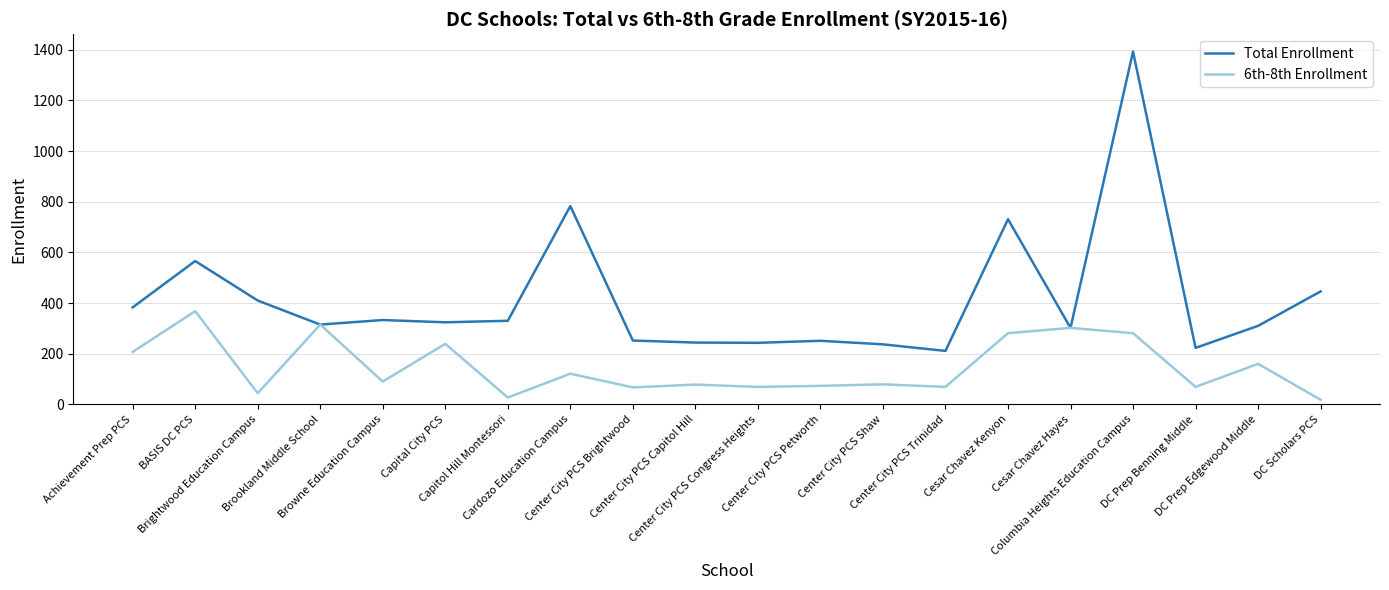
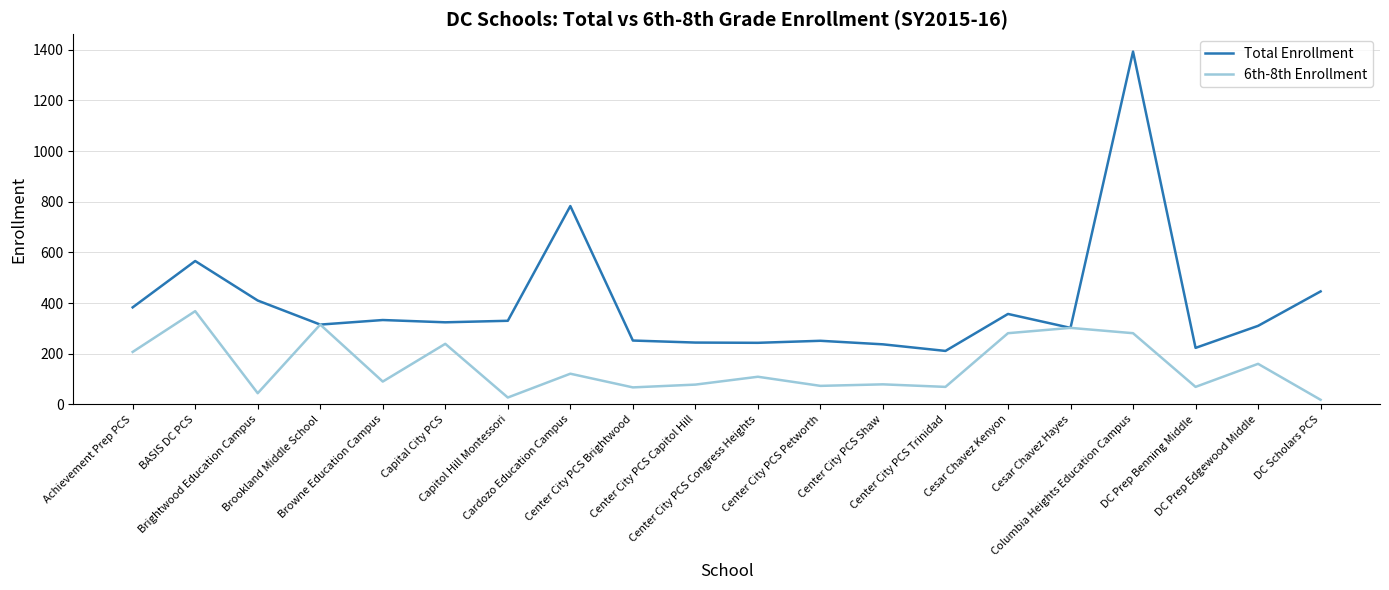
6th-8th Enrollment, Center City PCS Congress Heights: 70 -> 110
Total Enrollment, Cesar Chavez Kenyon: 730 -> 360
